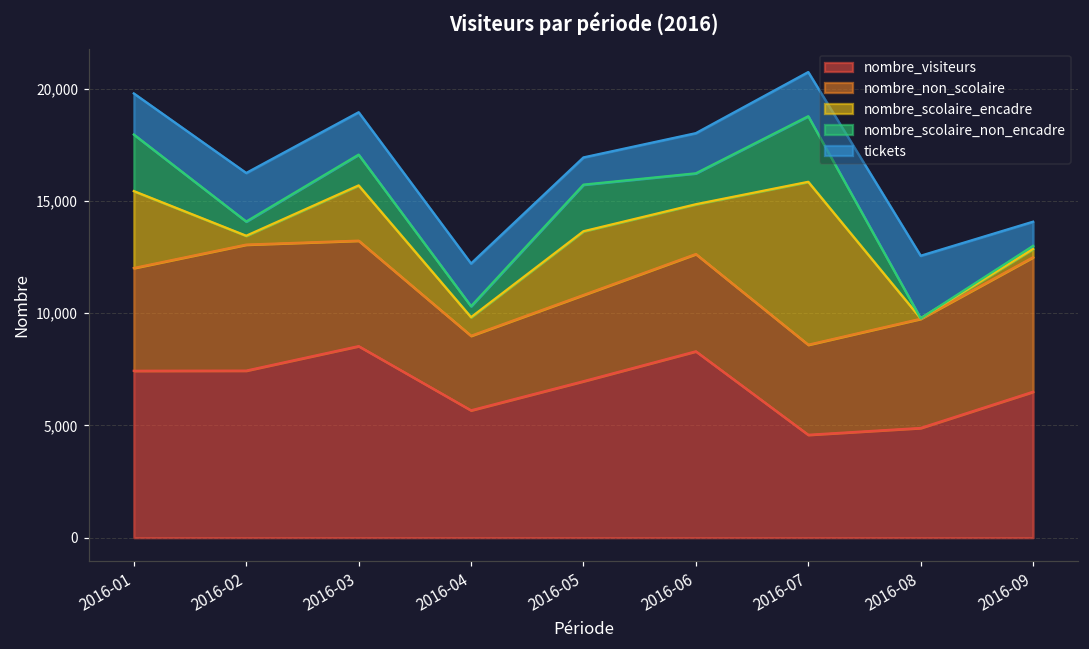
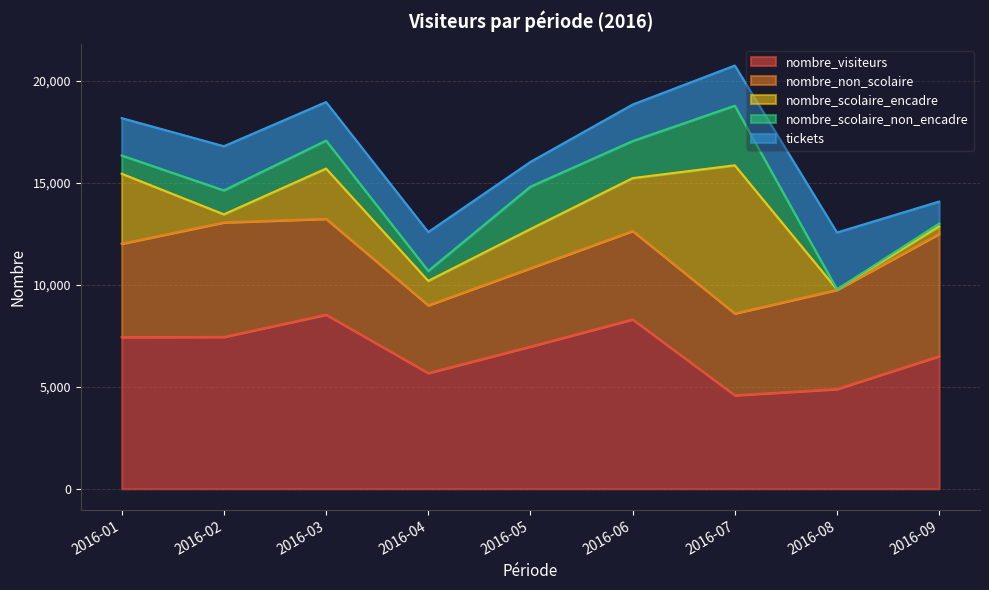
nombre_scolaire_non_encadre, 2016-01: 2,500 -> 900
nombre_scolaire_non_encadre, 2016-02: 600 -> 1,200
nombre_scolaire_encadre, 2016-04: 800 -> 1,200
nombre_scolaire_encadre, 2016-05: 2,800 -> 1,900
nombre_scolaire_encadre, 2016-06: 2,200 -> 2,600
nombre_scolaire_non_encadre, 2016-06: 1,400 -> 1,800
